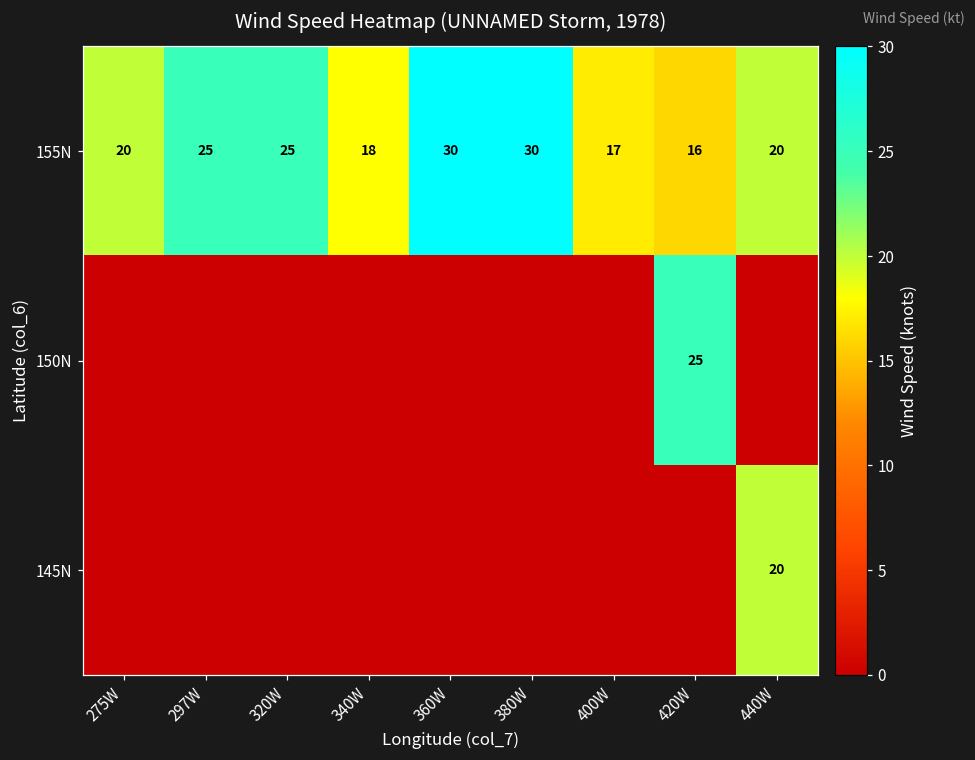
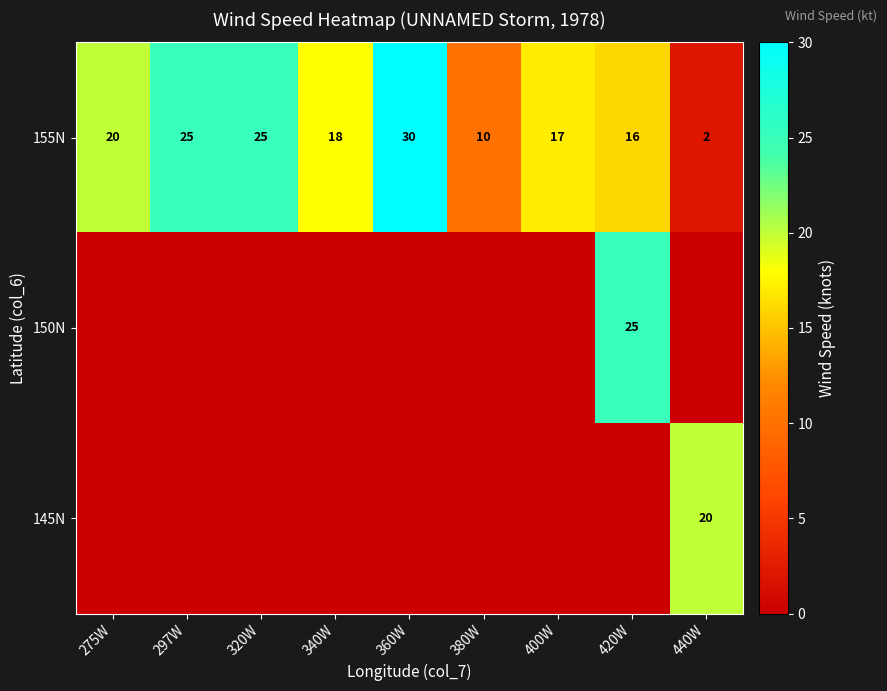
155N, 380W: 30 -> 10
155N, 440W: 20 -> 2
